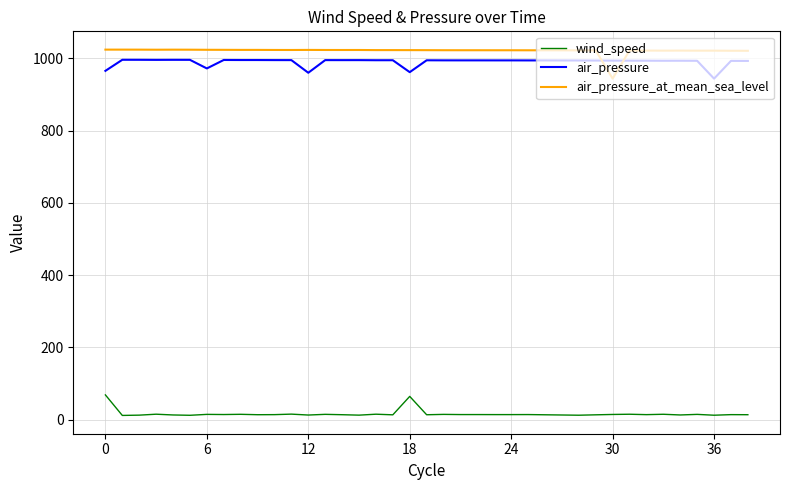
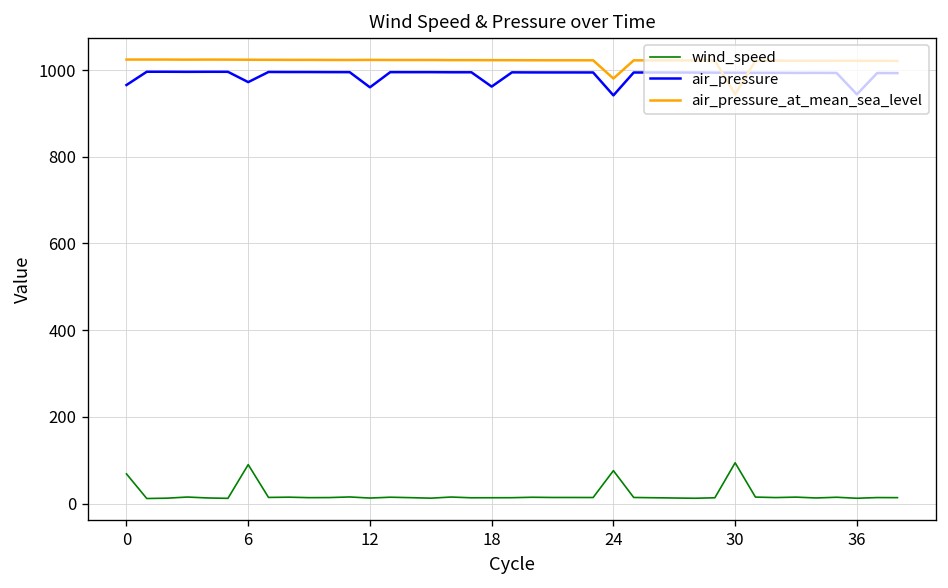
wind_speed, 6: 10 -> 90
wind_speed, 18: 60 -> 10
wind_speed, 24: 10 -> 80
air_pressure, 24: 990 -> 940
air_pressure_at_mean_sea_level, 24: 1020 -> 980
wind_speed, 30: 10 -> 90
